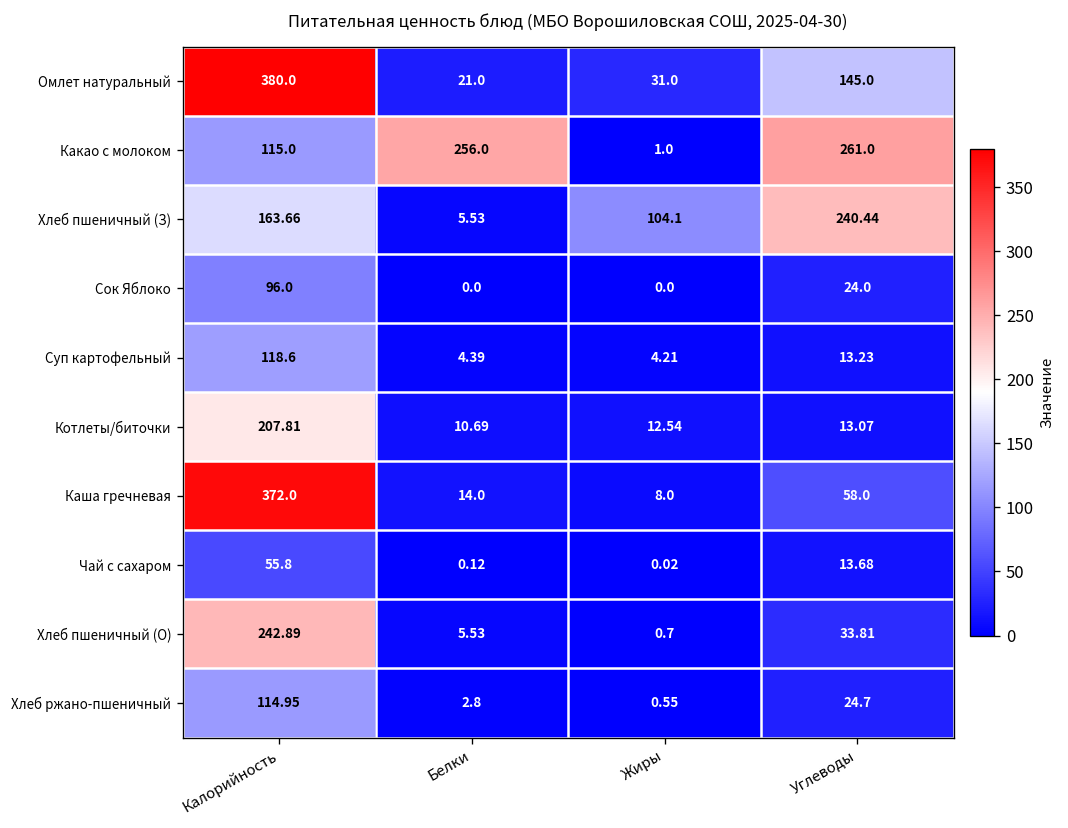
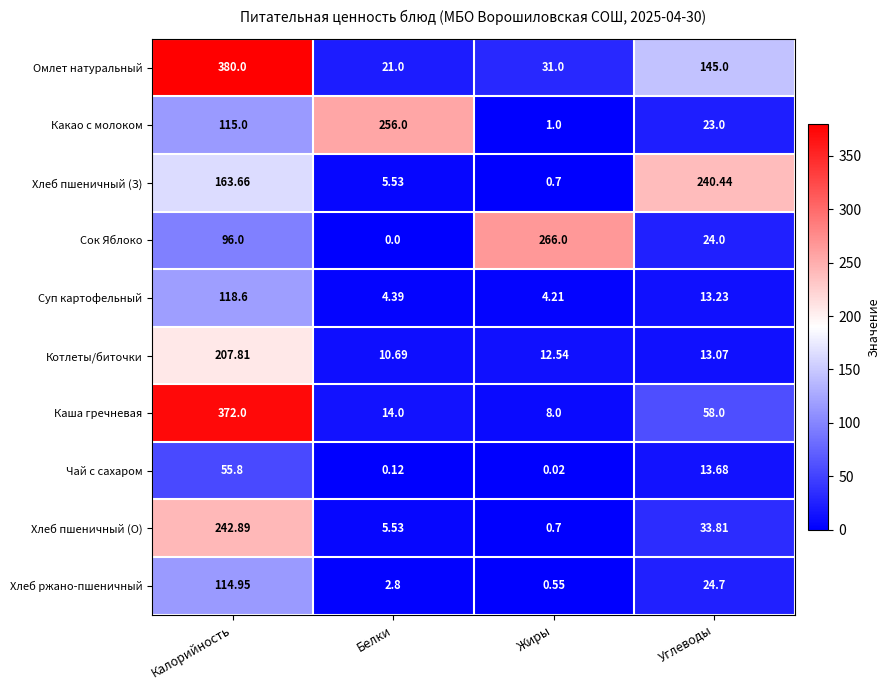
Какао с молоком, Углеводы: 261.0 -> 23.0
Хлеб пшеничный (З), Жиры: 104.1 -> 0.7
Сок Яблоко, Жиры: 0.0 -> 266.0
